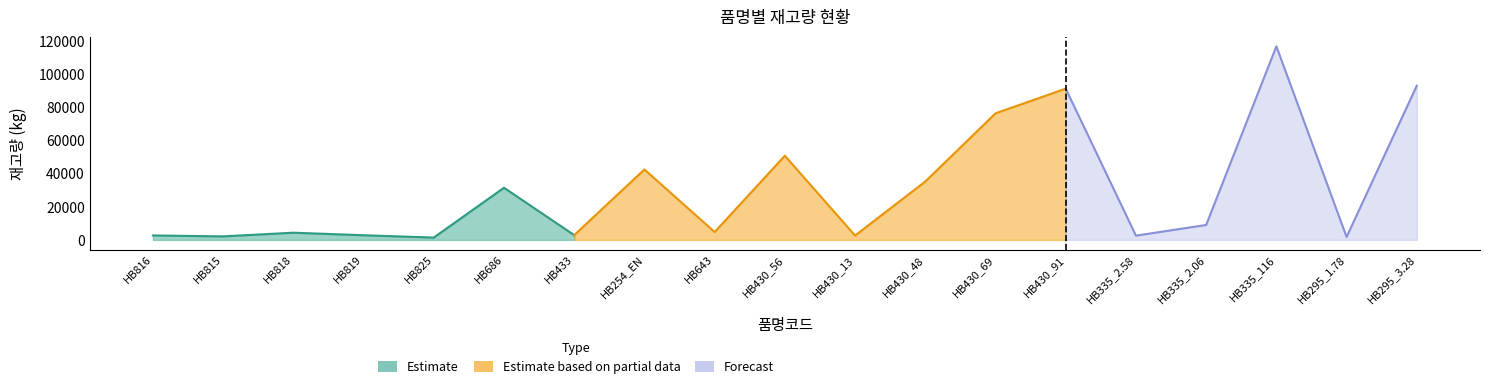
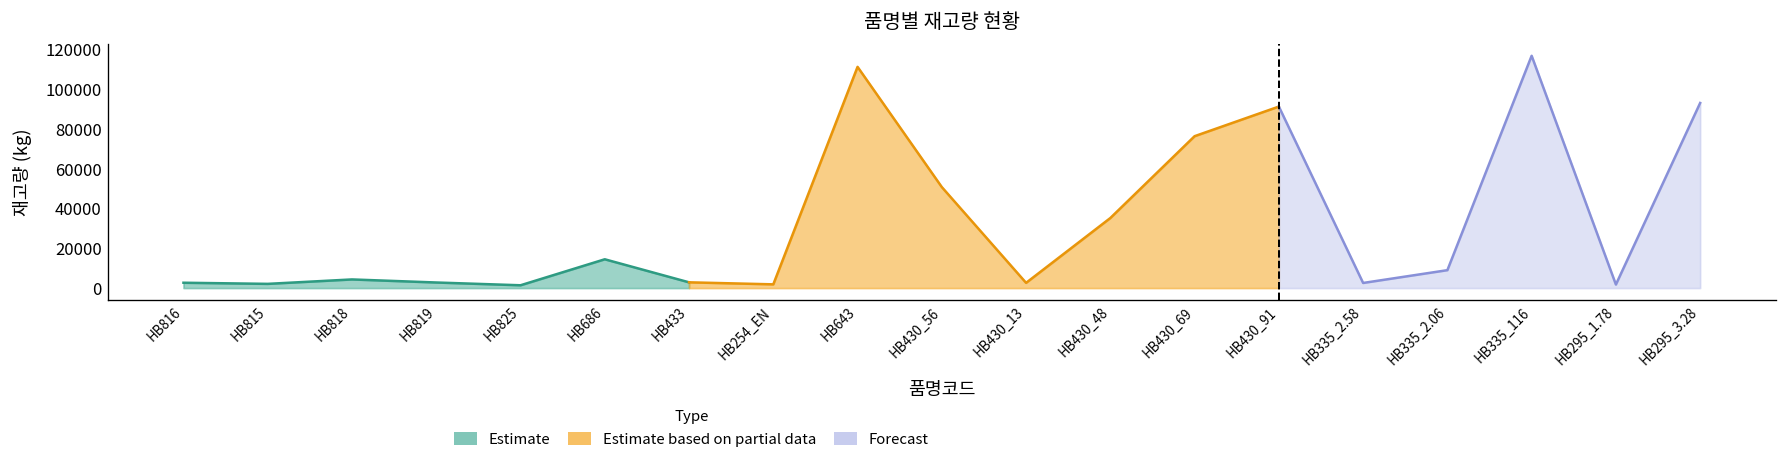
Estimate, HB686: 32000 -> 15000
Estimate based on partial data, HB254_EN: 43000 -> 2000
Estimate based on partial data, HB643: 5000 -> 111000
